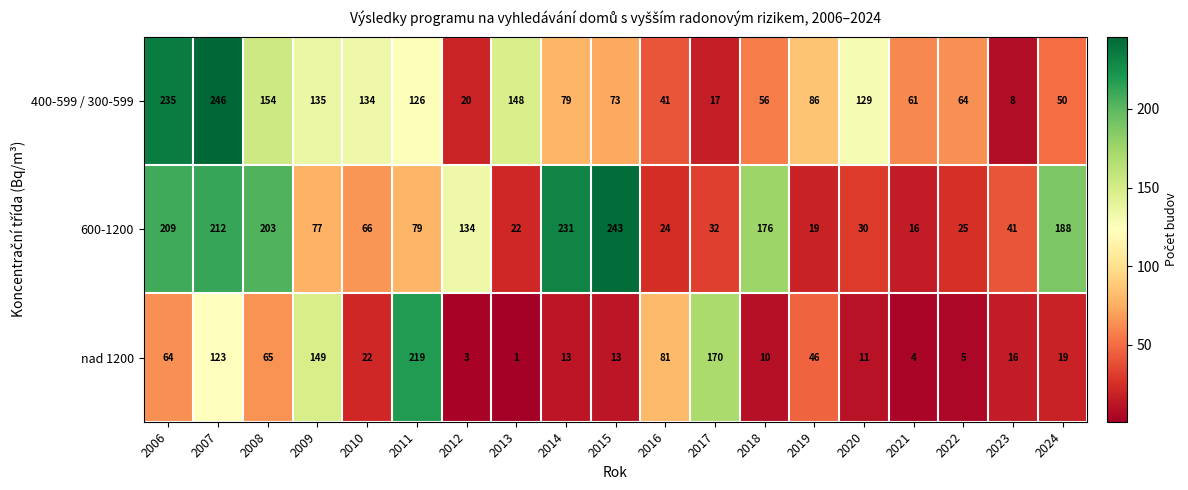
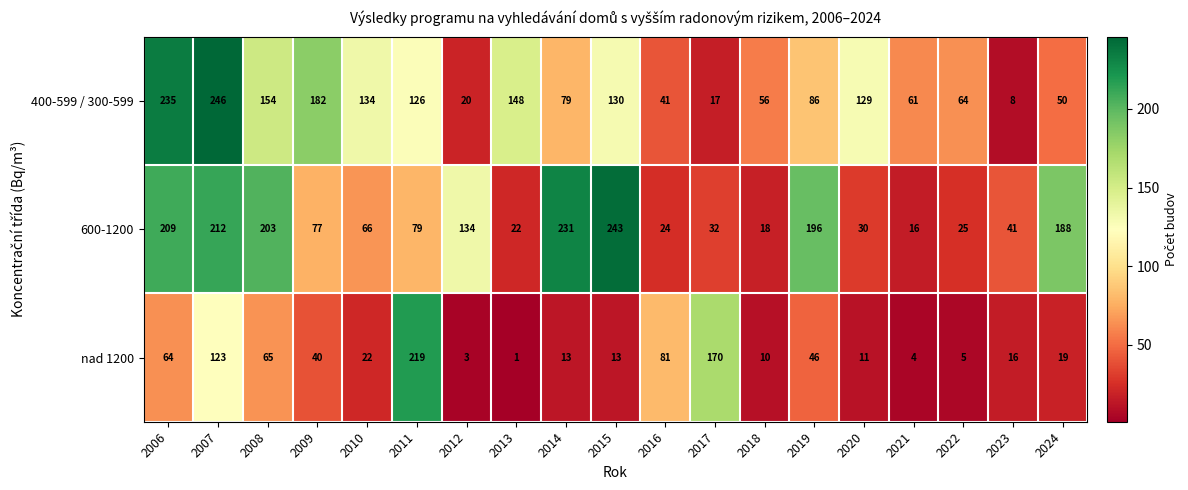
400-599 / 300-599, 2009: 135 -> 182
400-599 / 300-599, 2015: 73 -> 130
600-1200, 2018: 176 -> 18
600-1200, 2019: 19 -> 196
nad 1200, 2009: 149 -> 40
